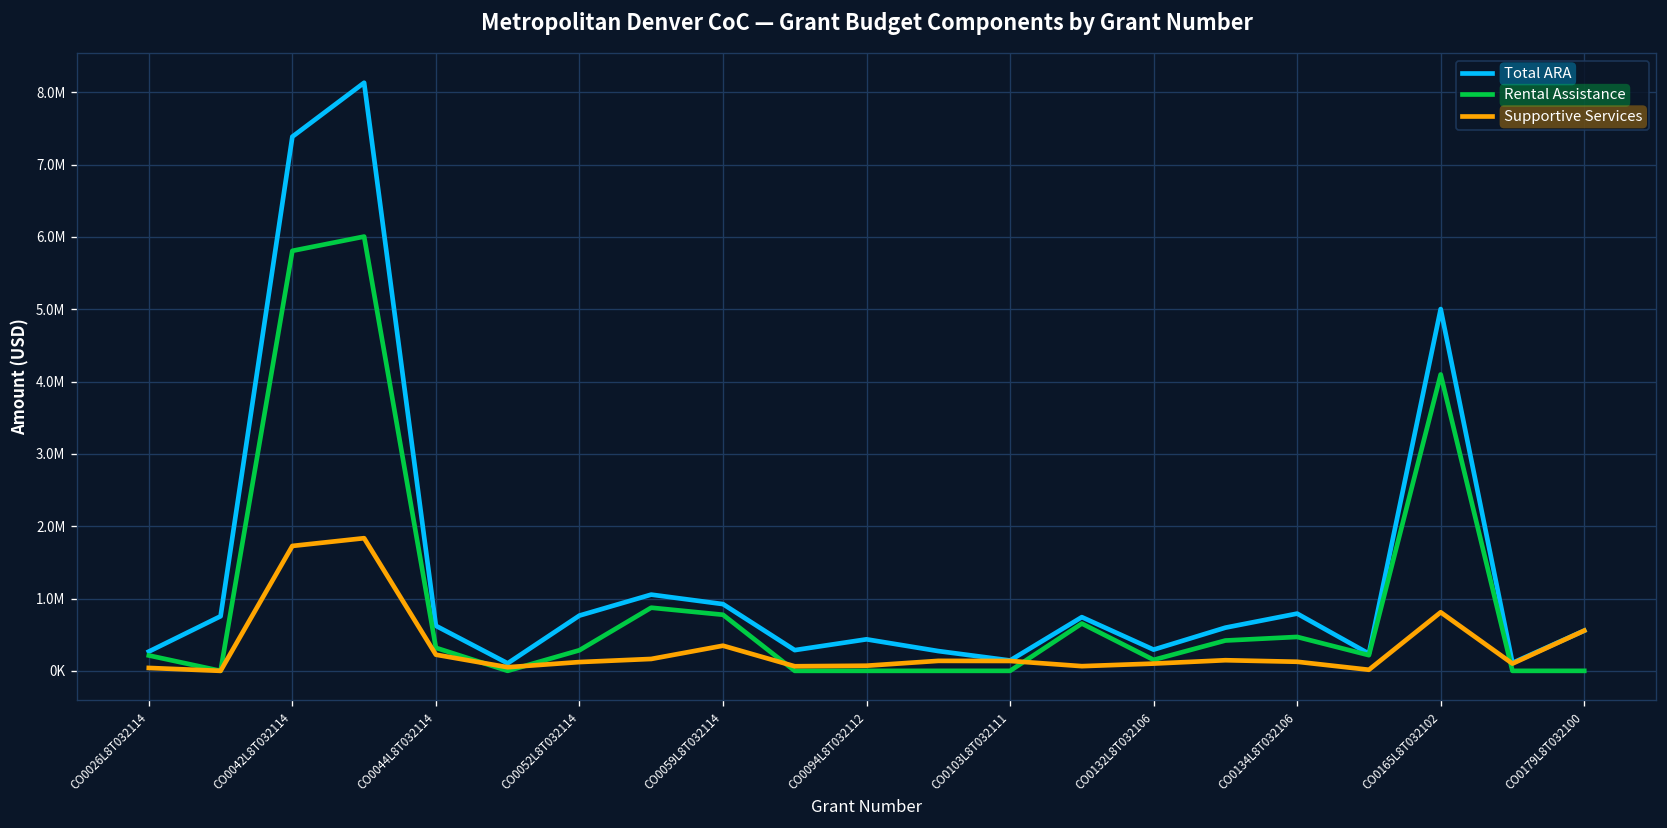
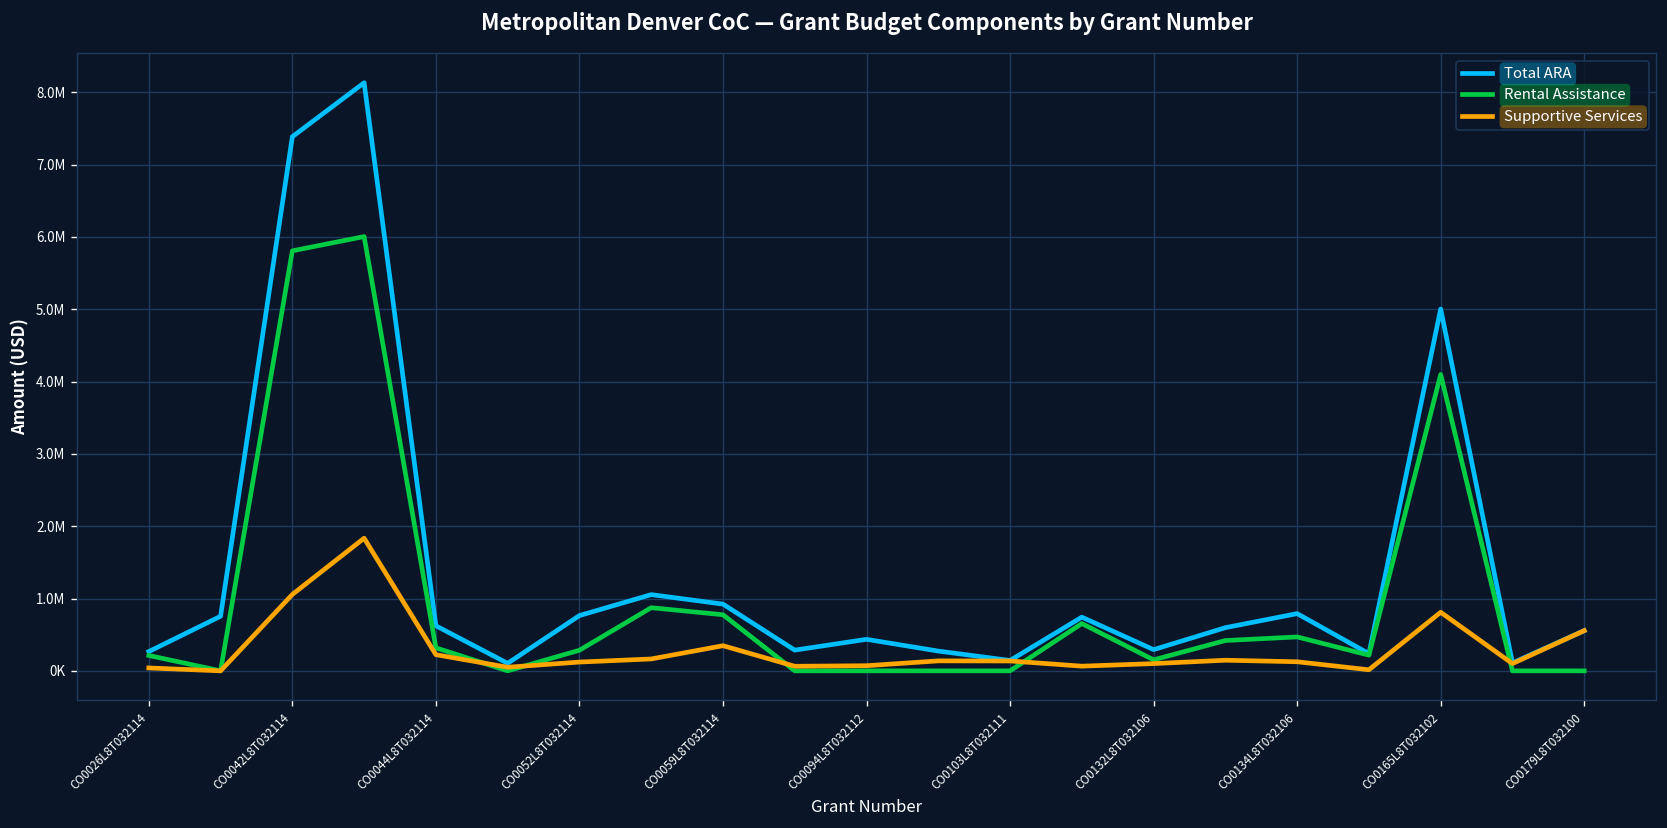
Supportive Services, CO0042L8T032114: 1700000 -> 1100000
